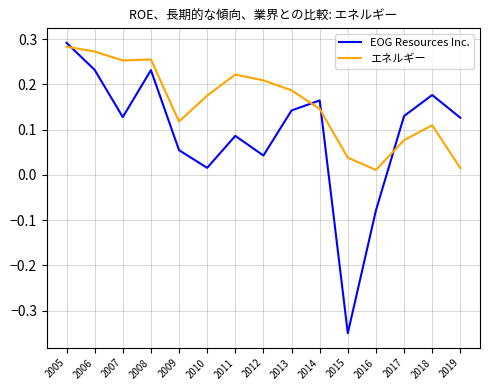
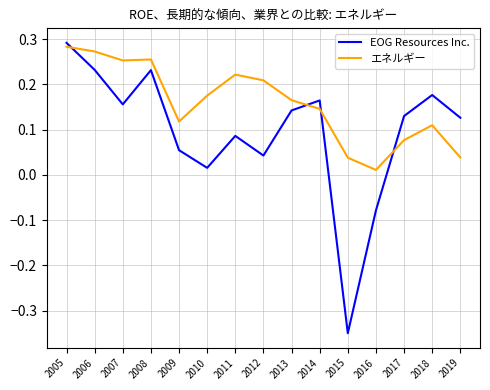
EOG Resources Inc., 2007: 0.13 -> 0.16
エネルギー, 2013: 0.19 -> 0.17
エネルギー, 2019: 0.02 -> 0.04
